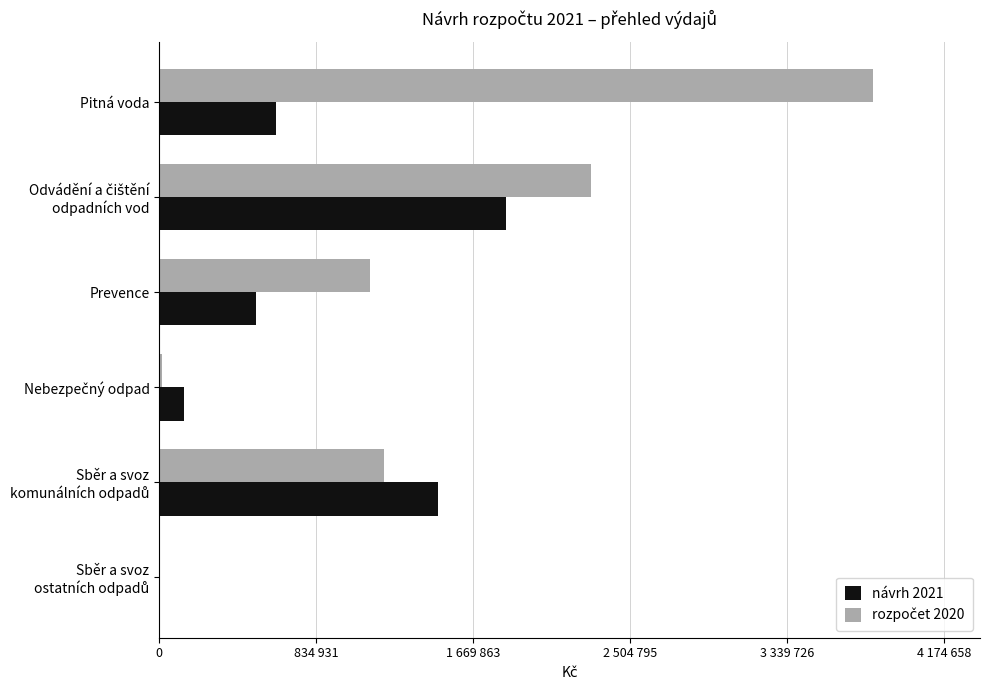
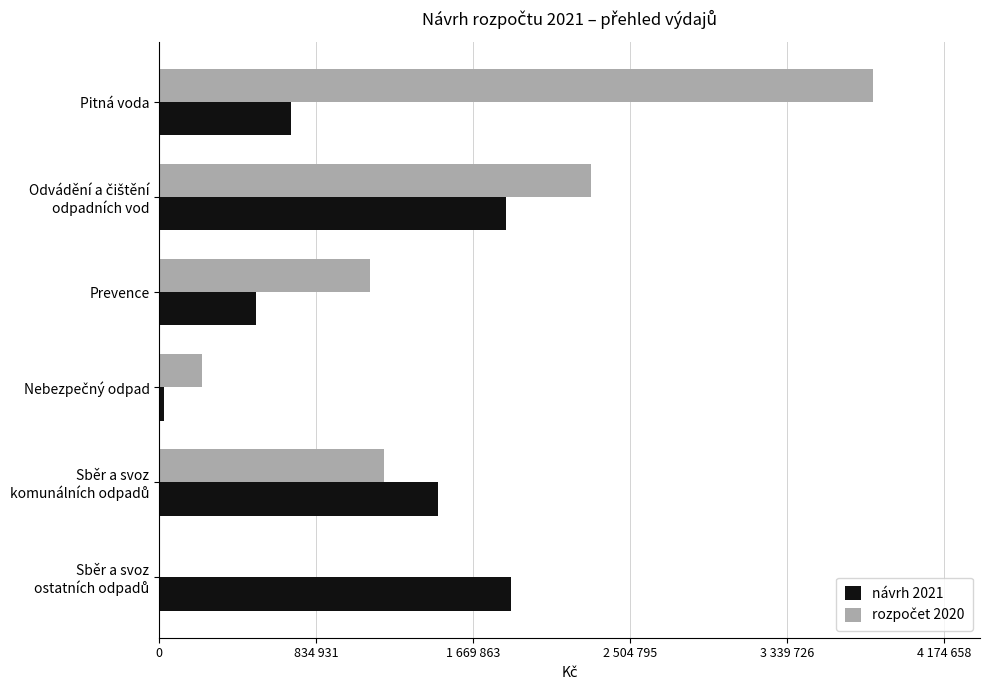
návrh 2021, Pitná voda: 620000 -> 700000
rozpočet 2020, Nebezpečný odpad: 20000 -> 230000
návrh 2021, Nebezpečný odpad: 130000 -> 30000
návrh 2021, Sběr a svoz ostatních odpadů: 0 -> 1870000
